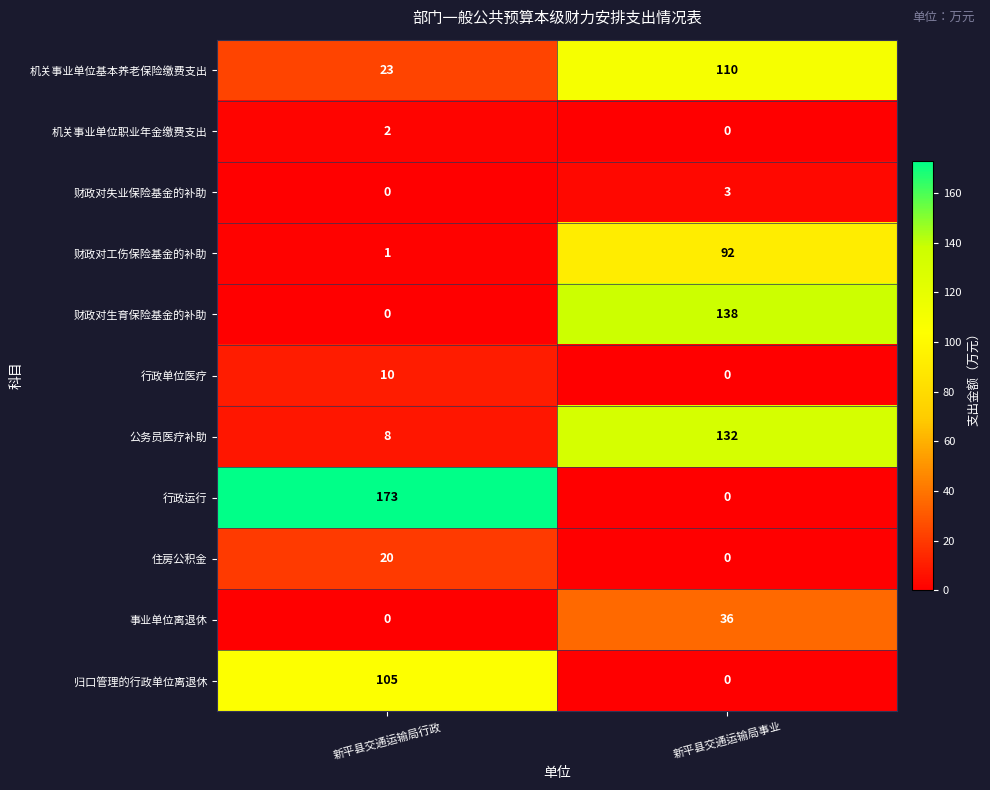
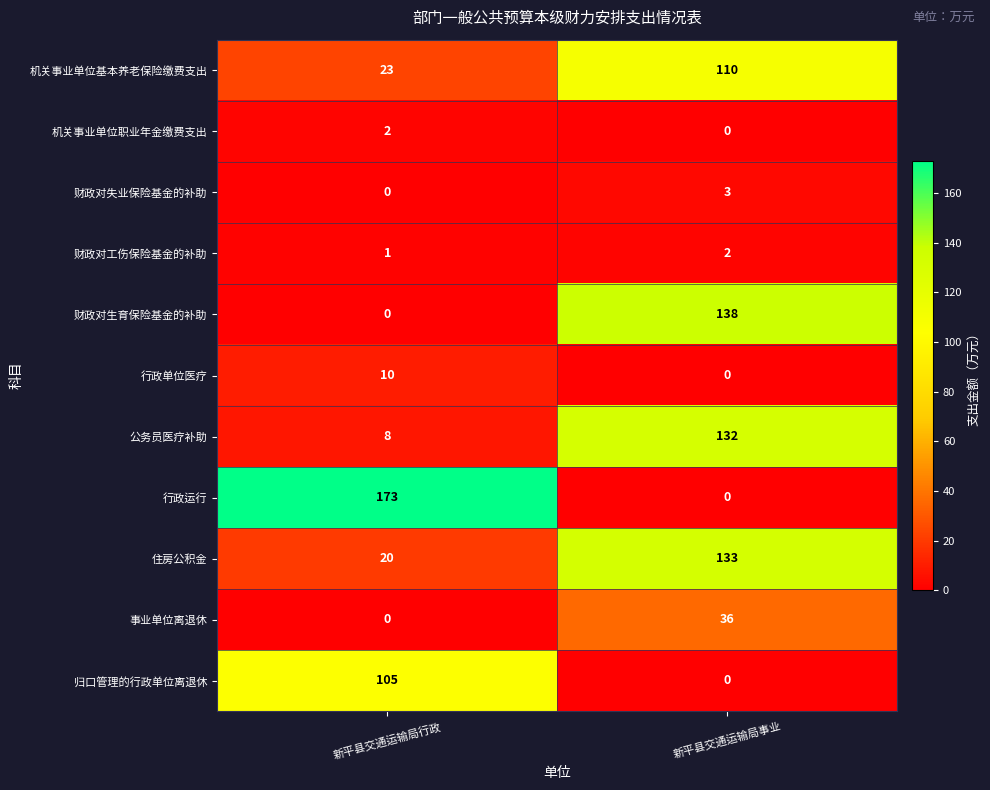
财政对工伤保险基金的补助, 新平县交通运输局事业: 92 -> 2
住房公积金, 新平县交通运输局事业: 0 -> 133
